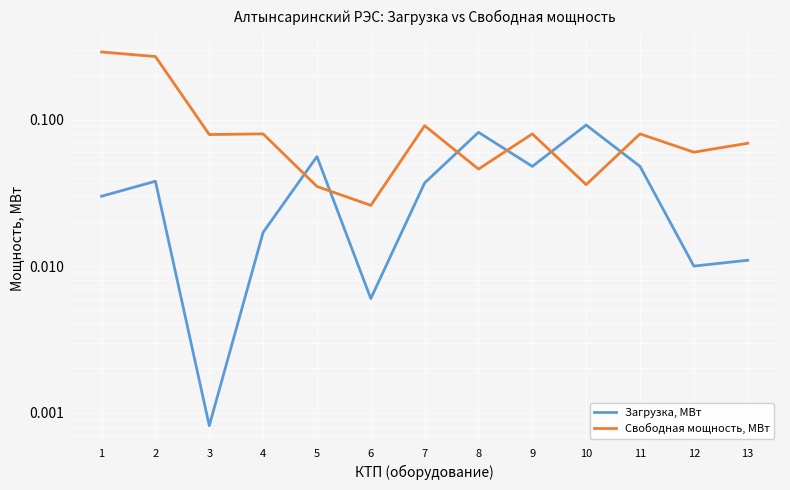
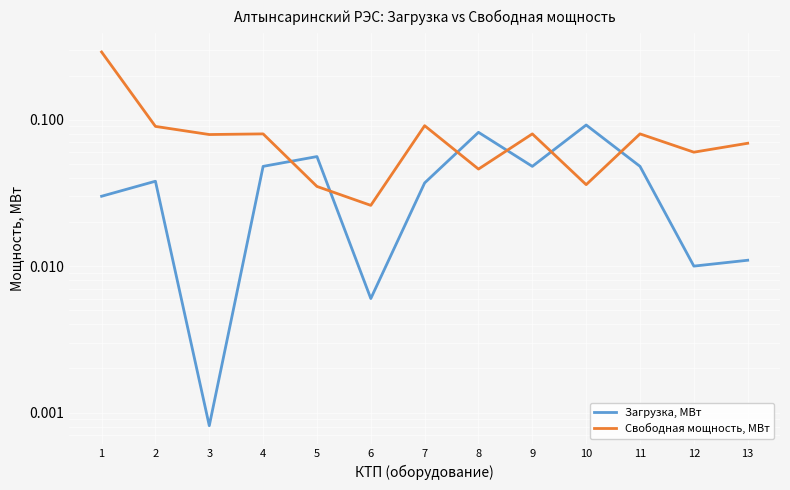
Свободная мощность, МВт, 2: 0.27 -> 0.09
Загрузка, МВт, 4: 0.017 -> 0.048
